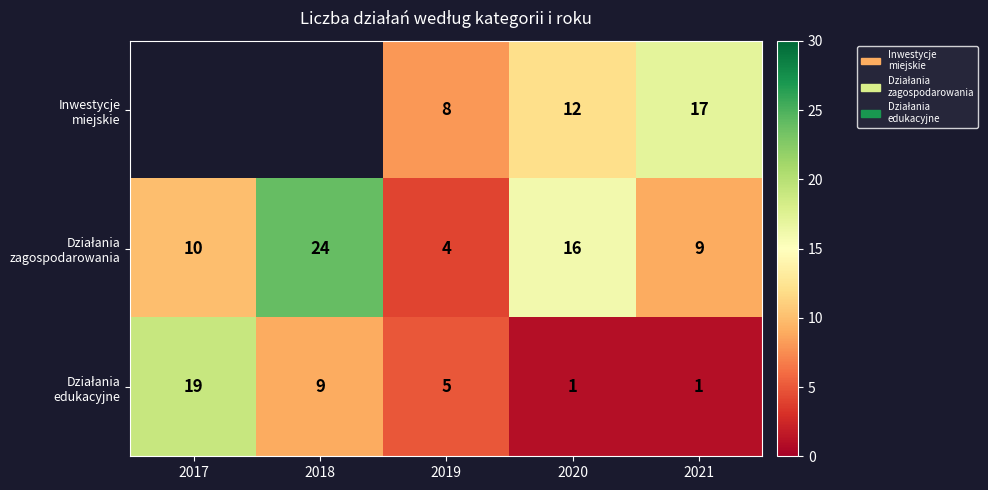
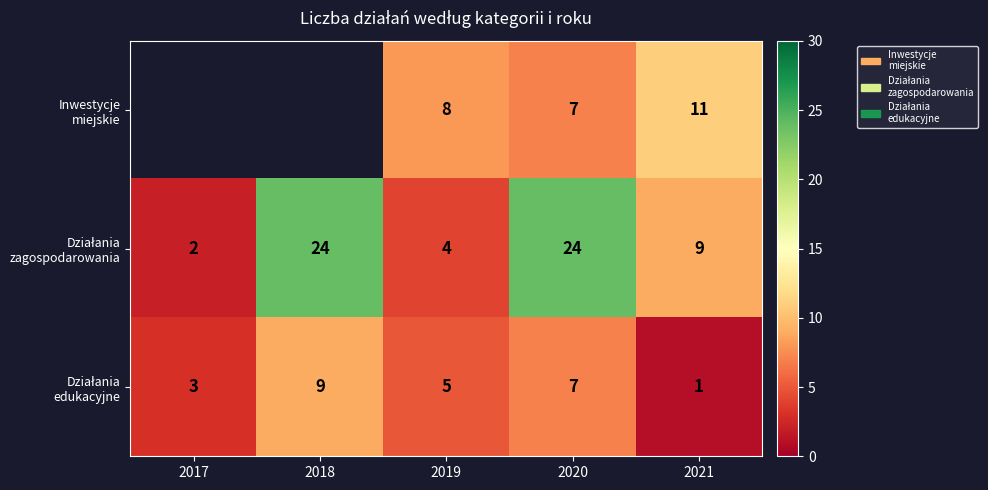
Inwestycje miejskie, 2020: 12 -> 7
Inwestycje miejskie, 2021: 17 -> 11
Działania zagospodarowania, 2017: 10 -> 2
Działania zagospodarowania, 2020: 16 -> 24
Działania edukacyjne, 2017: 19 -> 3
Działania edukacyjne, 2020: 1 -> 7
